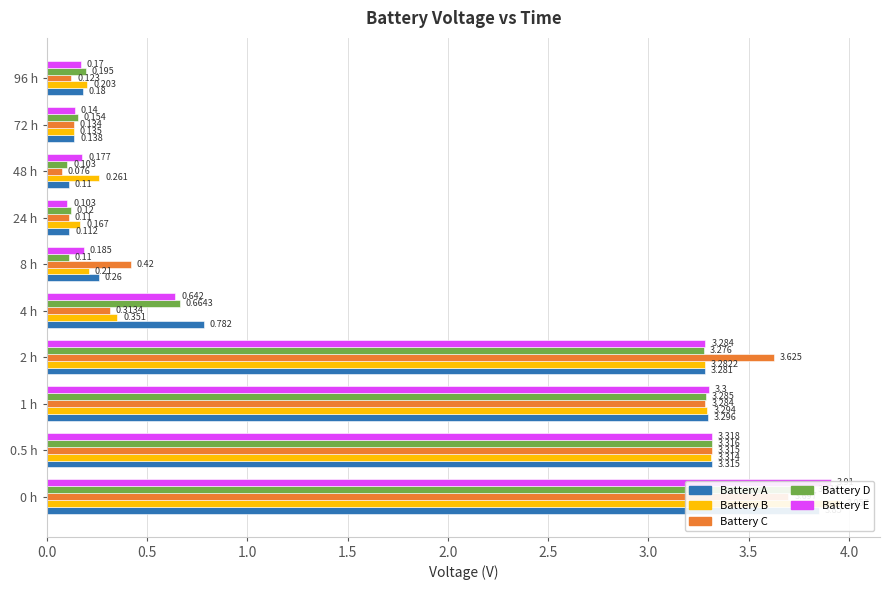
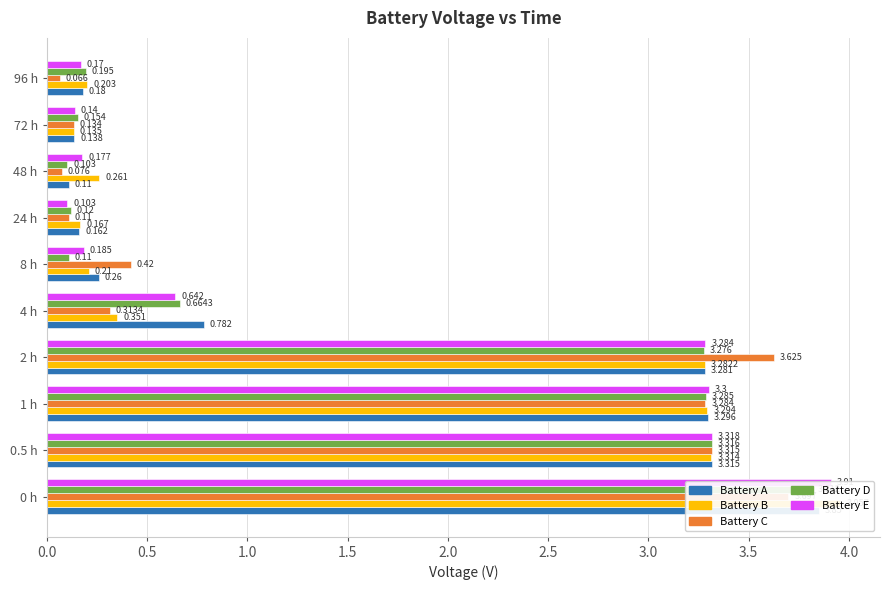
Battery C, 96 h: 0.123 -> 0.066
Battery A, 24 h: 0.112 -> 0.162
